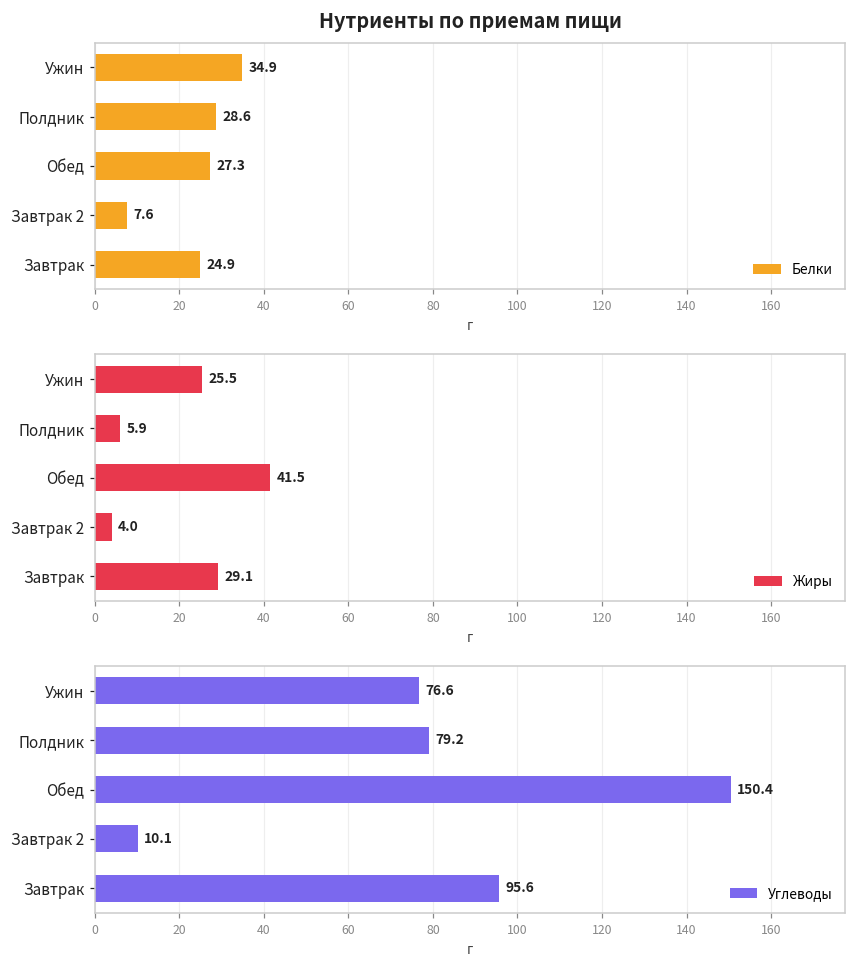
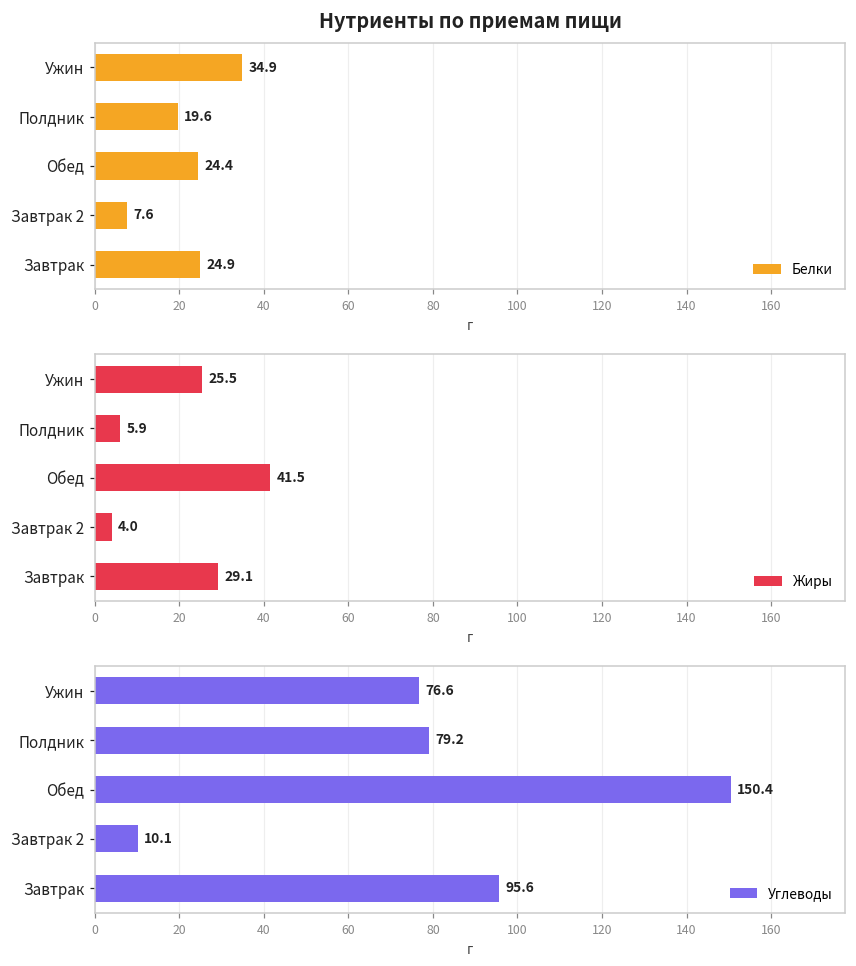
Нутриенты по приемам пищи, Полдник: 28.6 -> 19.6
Нутриенты по приемам пищи, Обед: 27.3 -> 24.4
